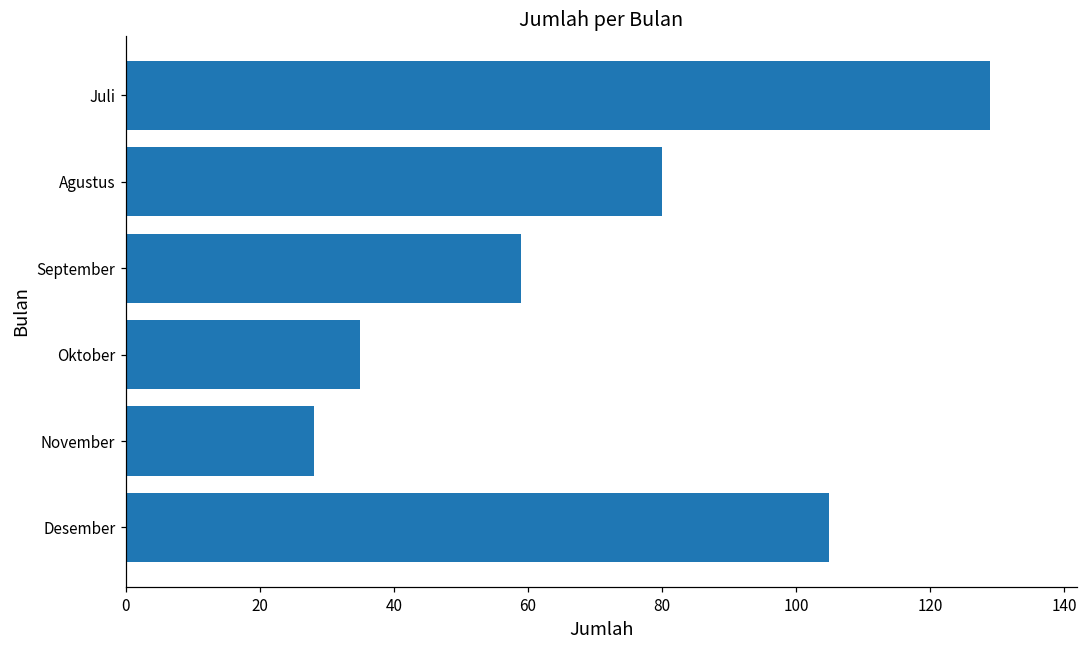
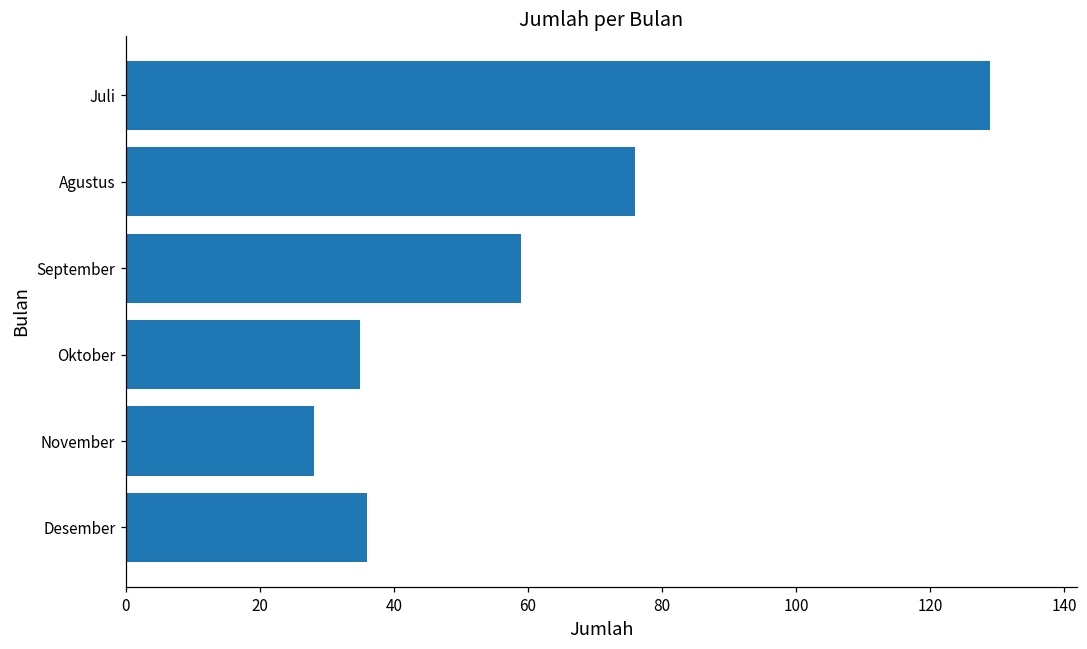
Agustus: 80 -> 76
Desember: 105 -> 36
